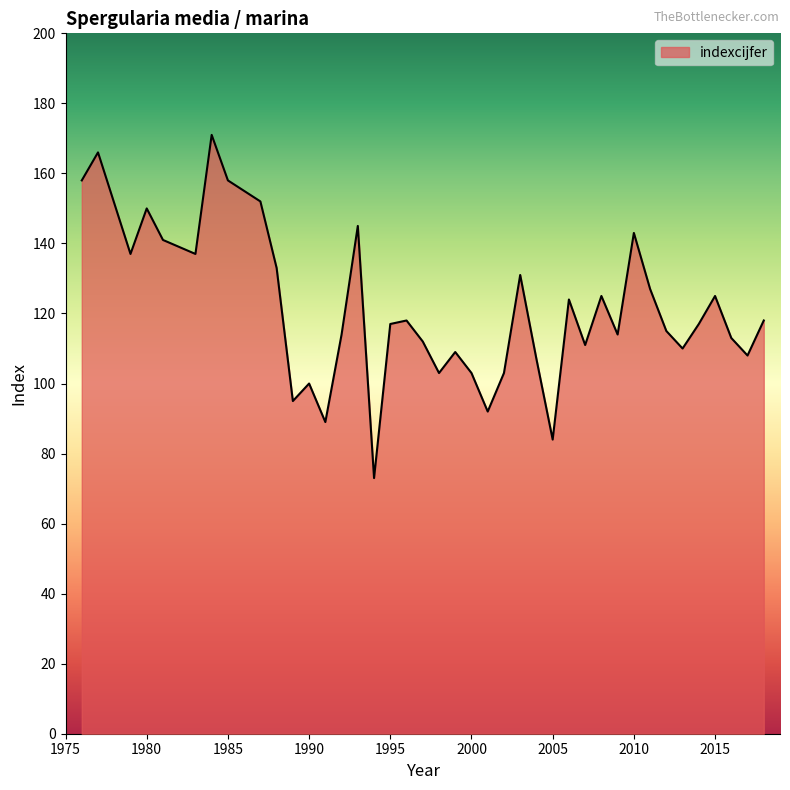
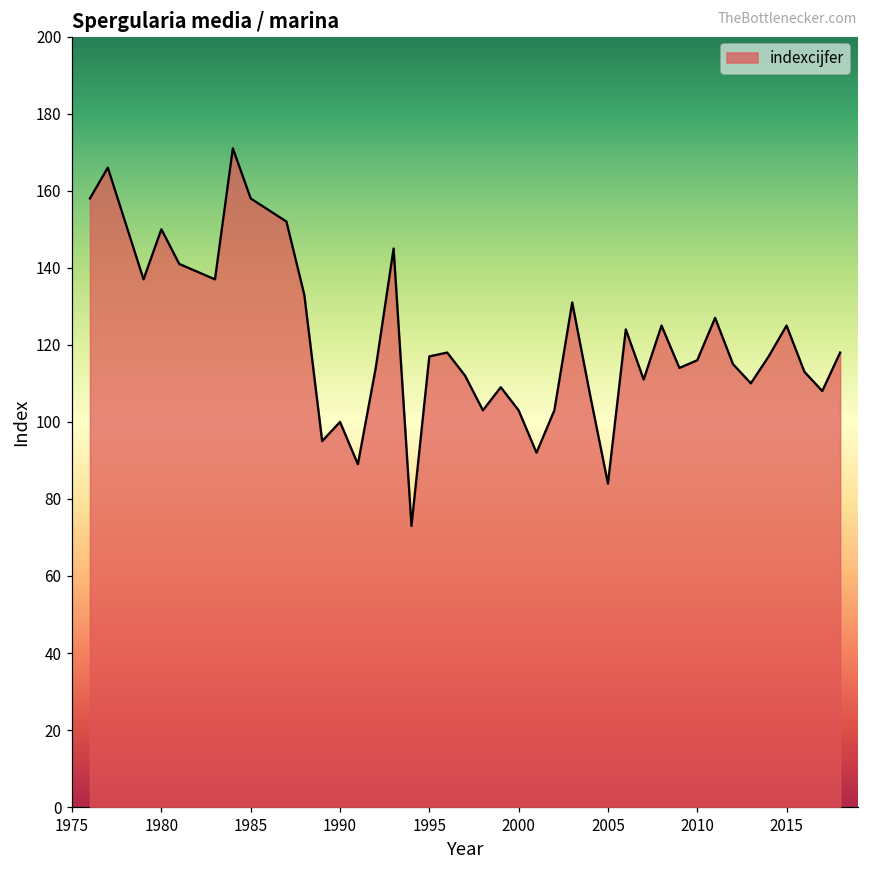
2010: 143 -> 116
